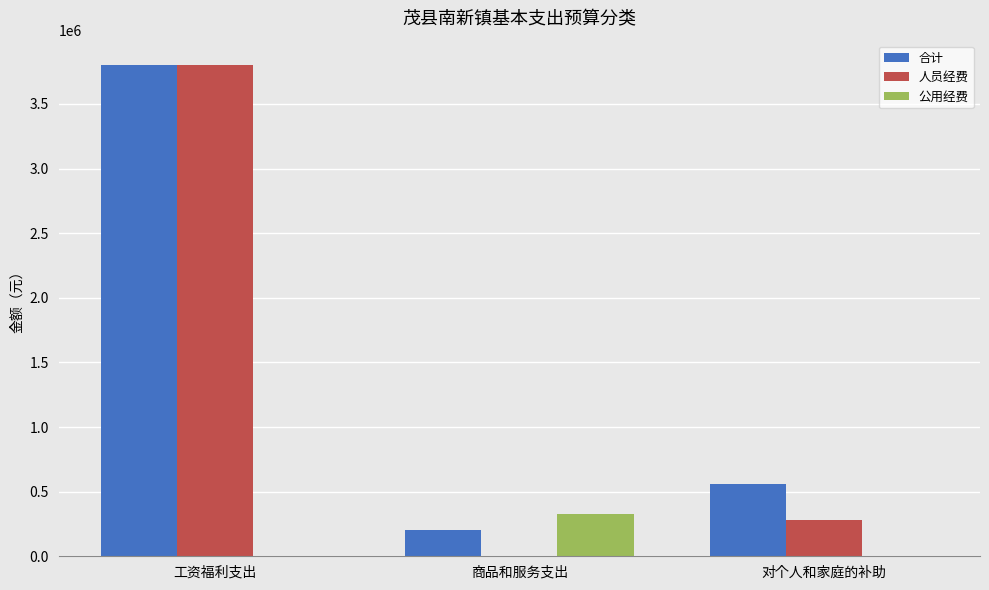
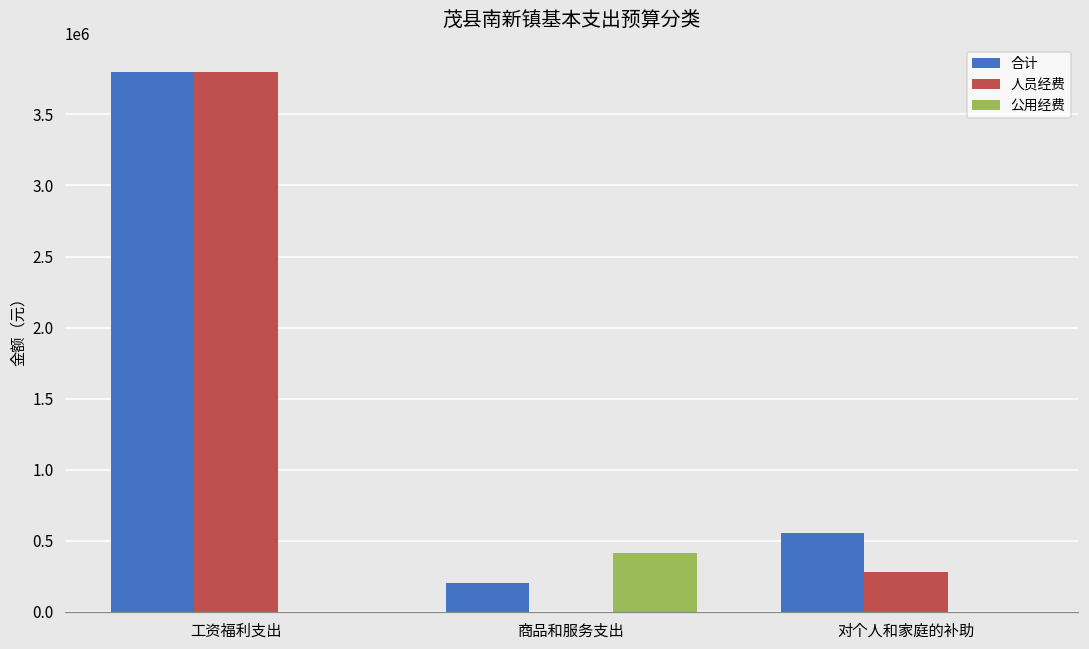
公用经费, 商品和服务支出: 330000 -> 420000
